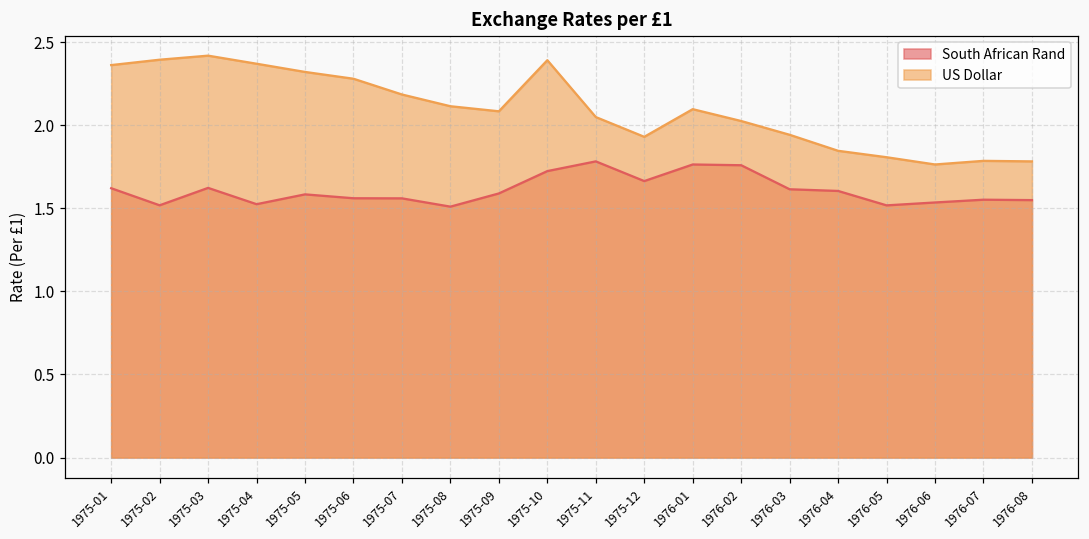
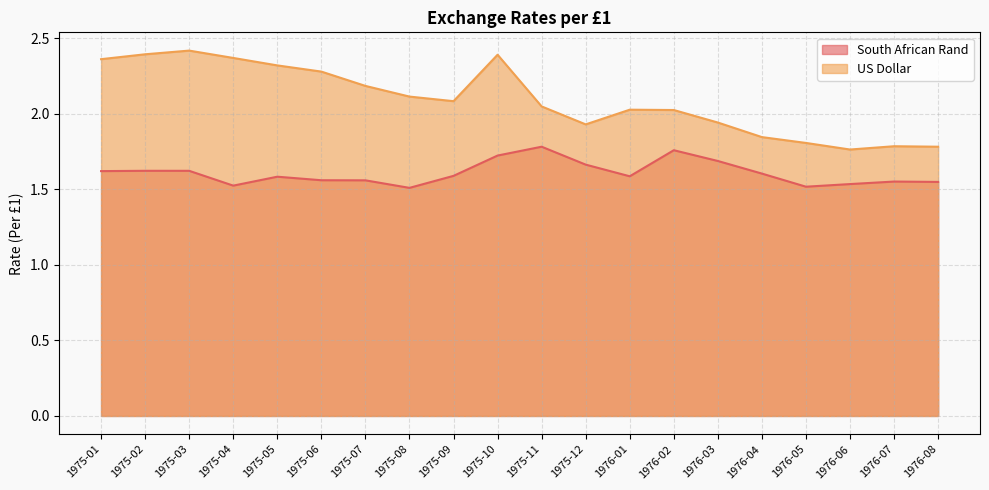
South African Rand, 1975-02: 1.52 -> 1.62
South African Rand, 1976-01: 1.76 -> 1.59
US Dollar, 1976-01: 2.10 -> 2.03
South African Rand, 1976-03: 1.62 -> 1.69
